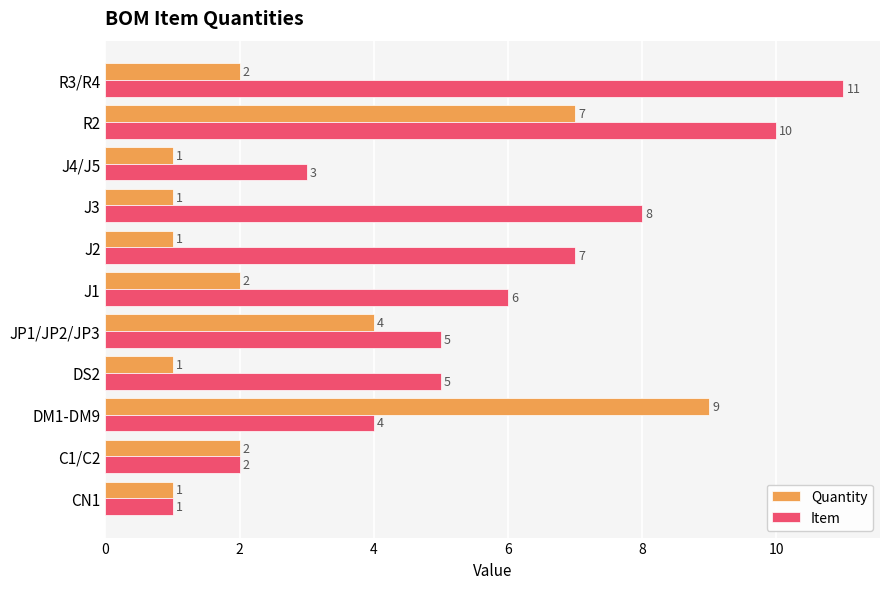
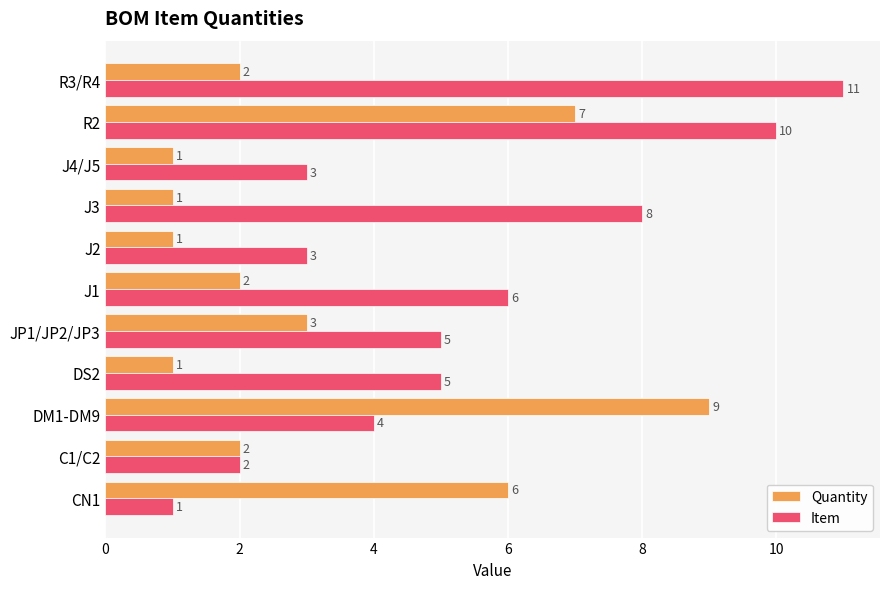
Item, J2: 7 -> 3
Quantity, JP1/JP2/JP3: 4 -> 3
Quantity, CN1: 1 -> 6
